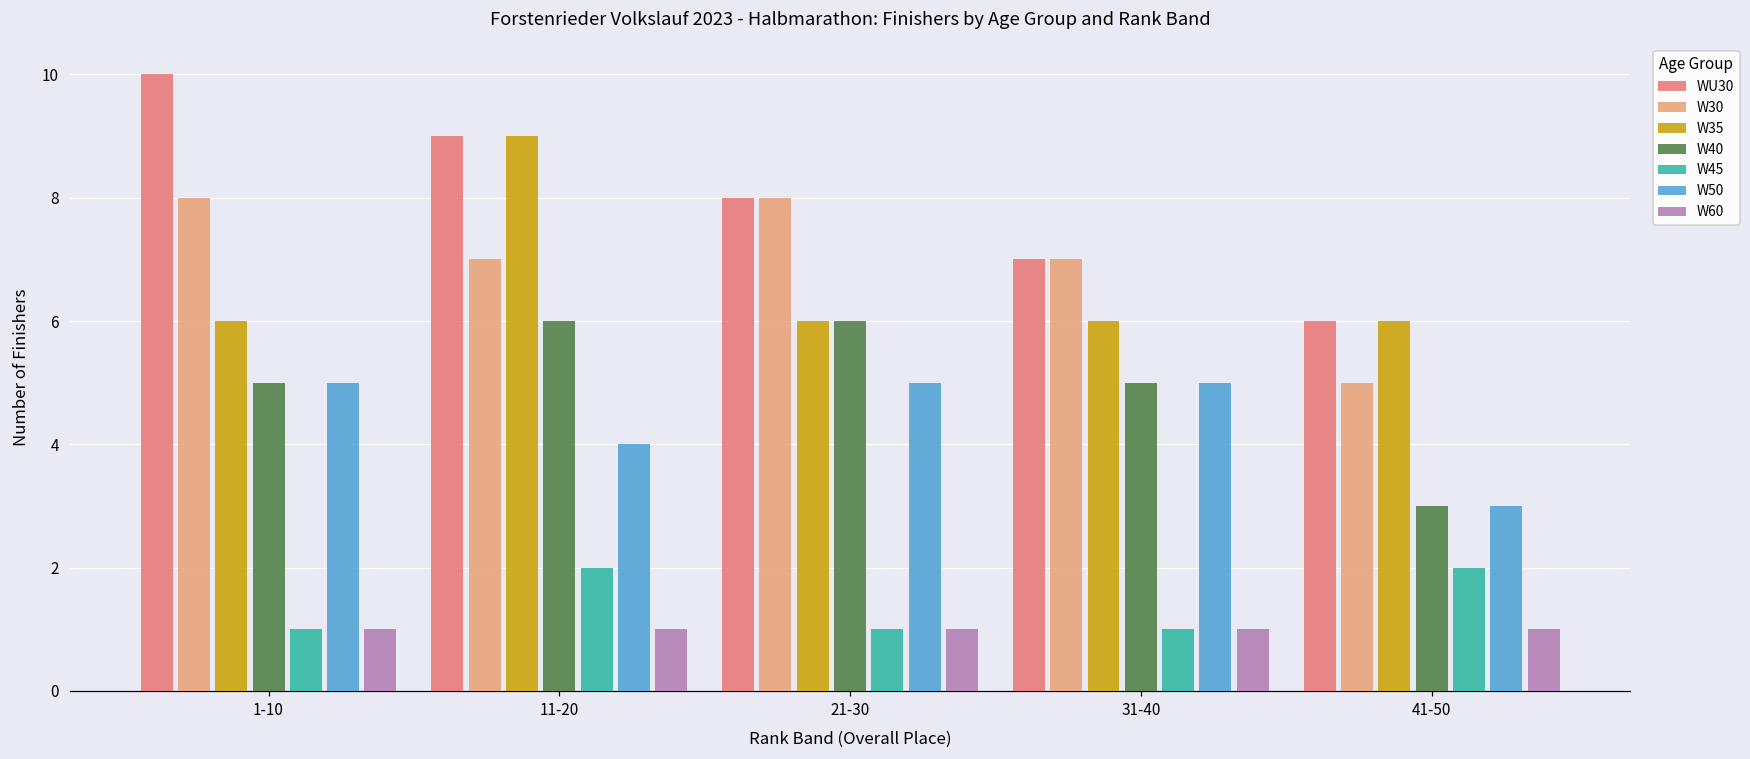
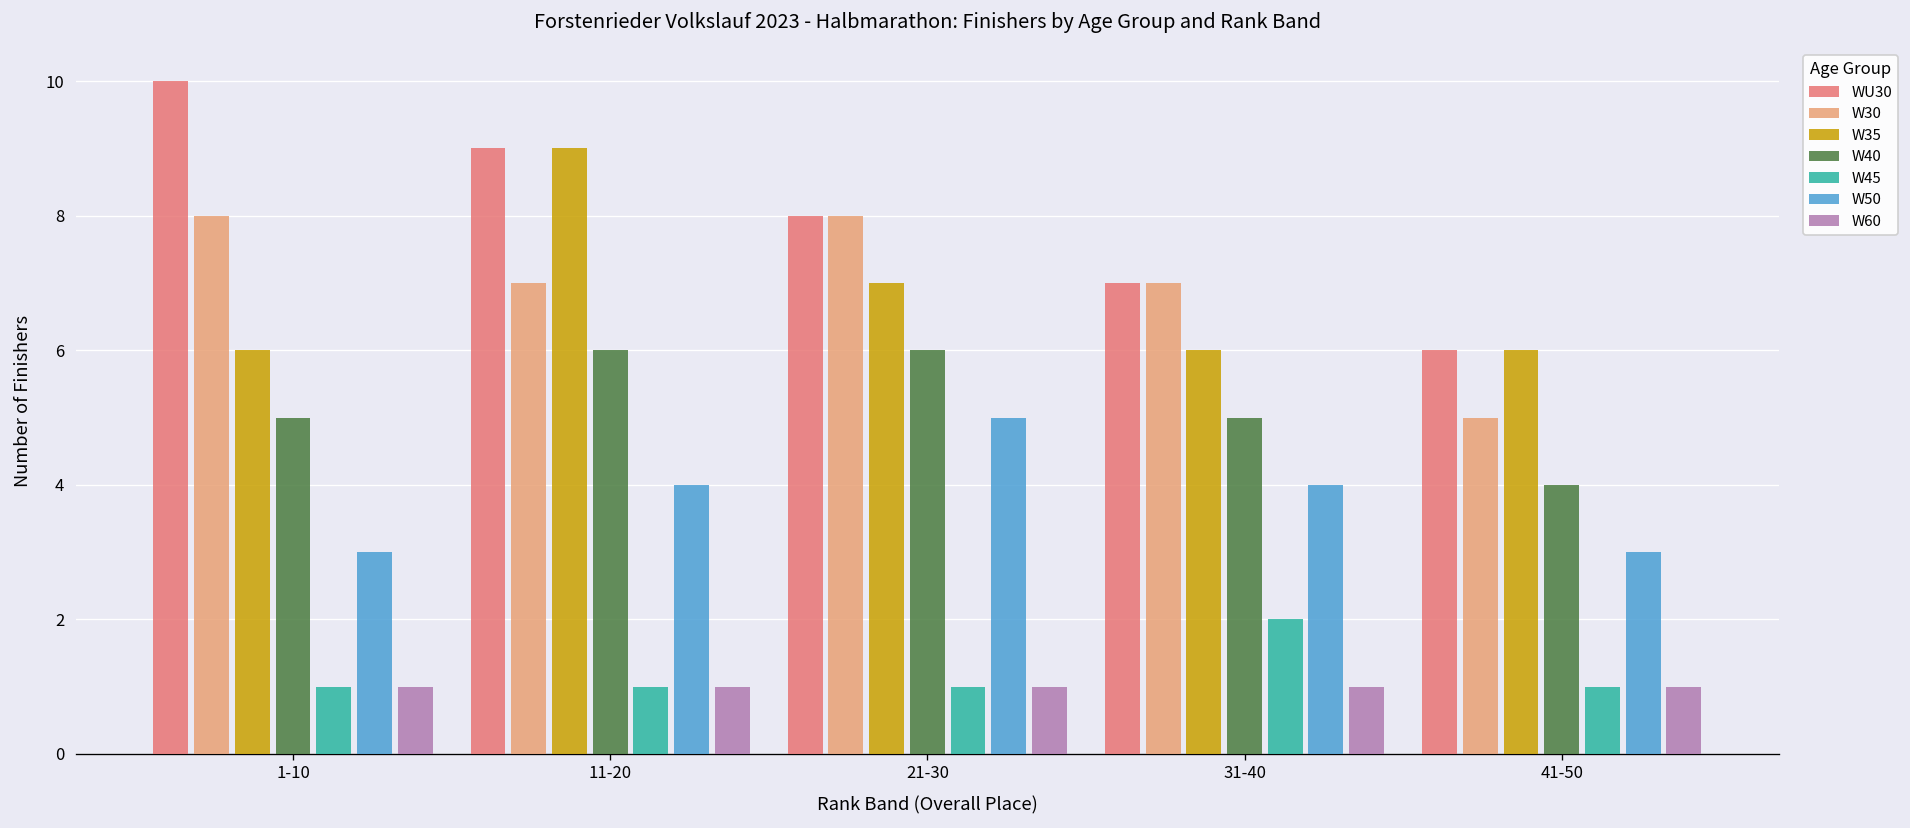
W50, 1-10: 5 -> 3
W45, 11-20: 2 -> 1
W35, 21-30: 6 -> 7
W45, 31-40: 1 -> 2
W50, 31-40: 5 -> 4
W40, 41-50: 3 -> 4
W45, 41-50: 2 -> 1
